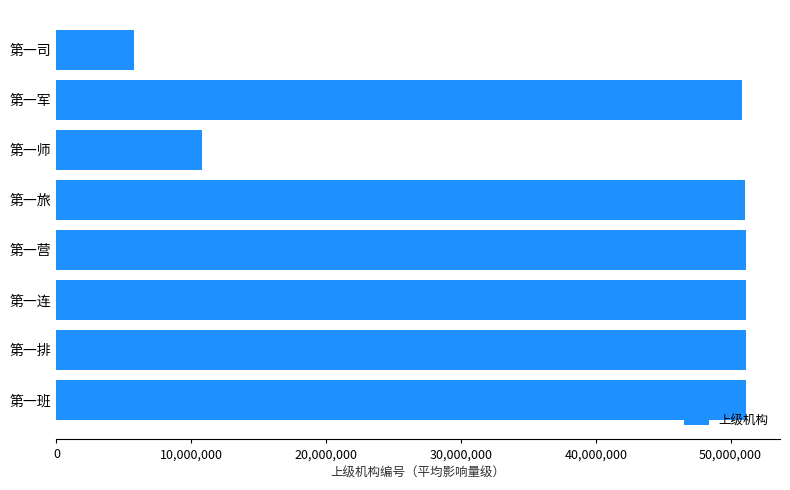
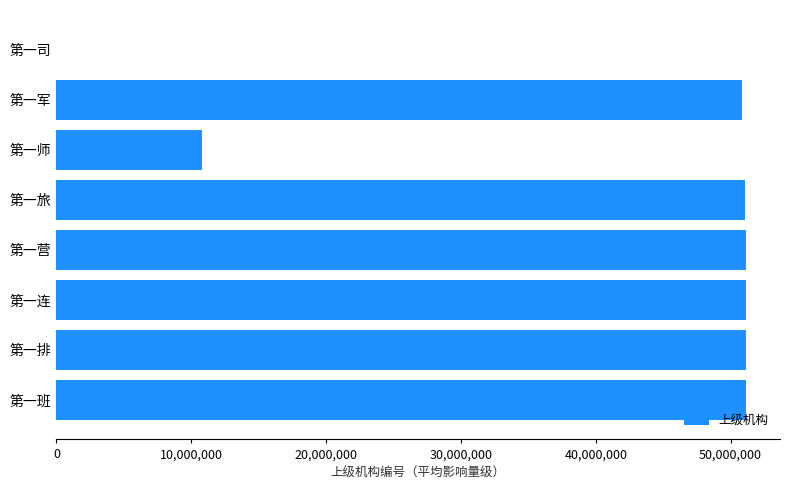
第一司: 5,800,000 -> 0
